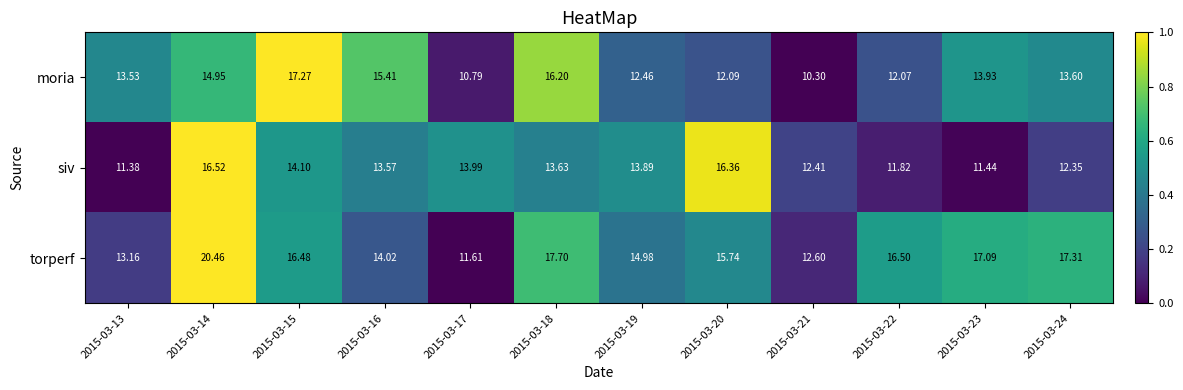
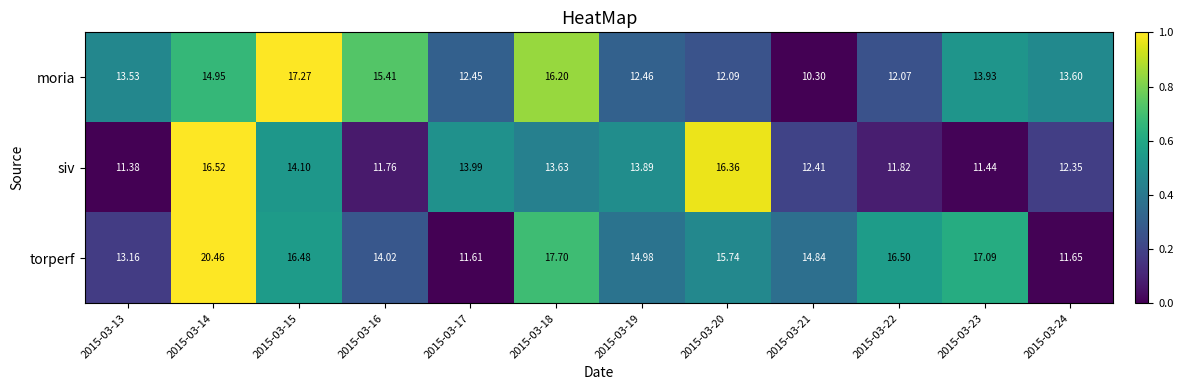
moria, 2015-03-17: 10.79 -> 12.45
siv, 2015-03-16: 13.57 -> 11.76
torperf, 2015-03-21: 12.60 -> 14.84
torperf, 2015-03-24: 17.31 -> 11.65
